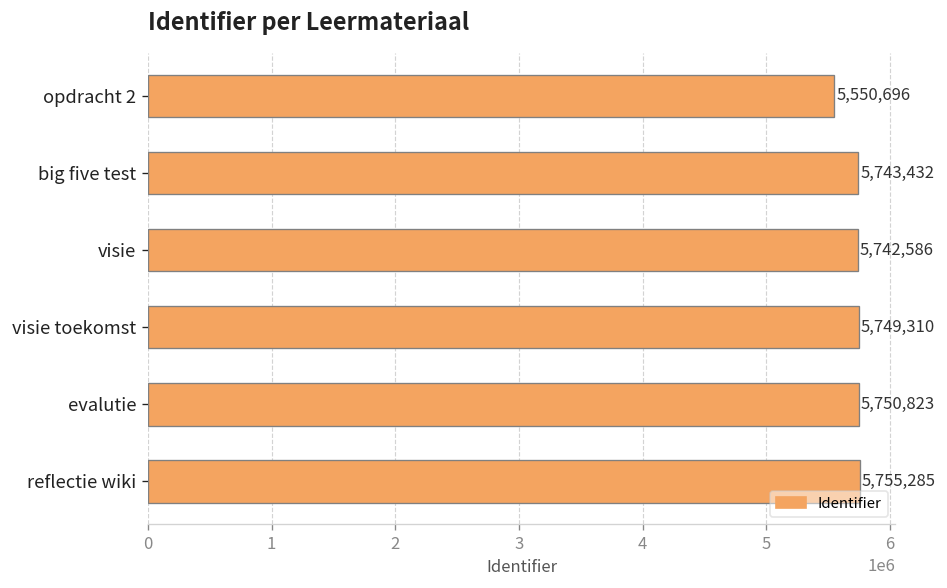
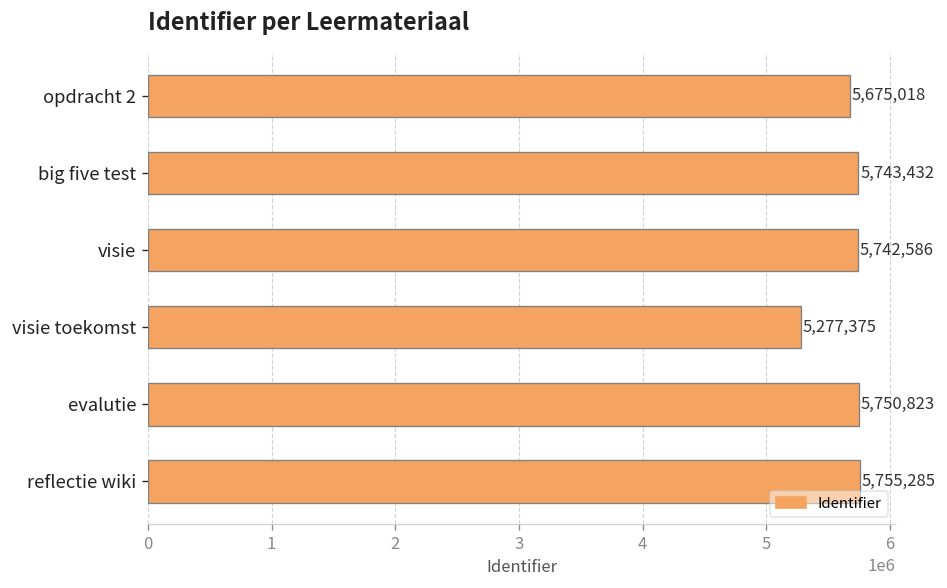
opdracht 2: 5,550,696 -> 5,675,018
visie toekomst: 5,749,310 -> 5,277,375
